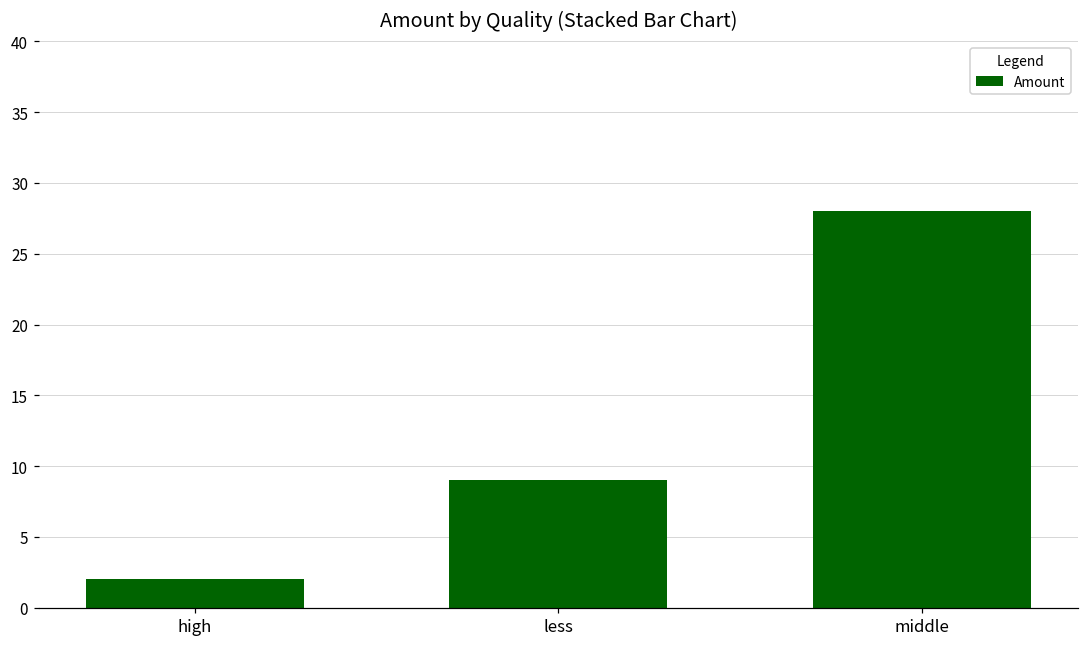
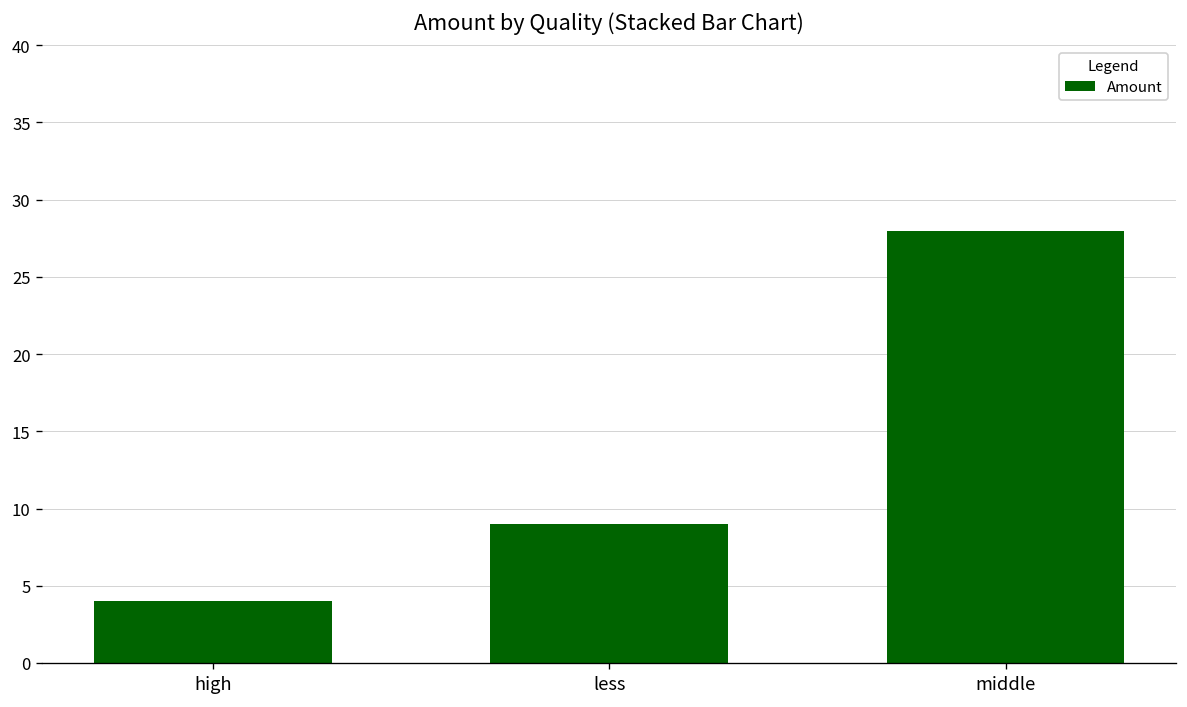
high: 2 -> 4
